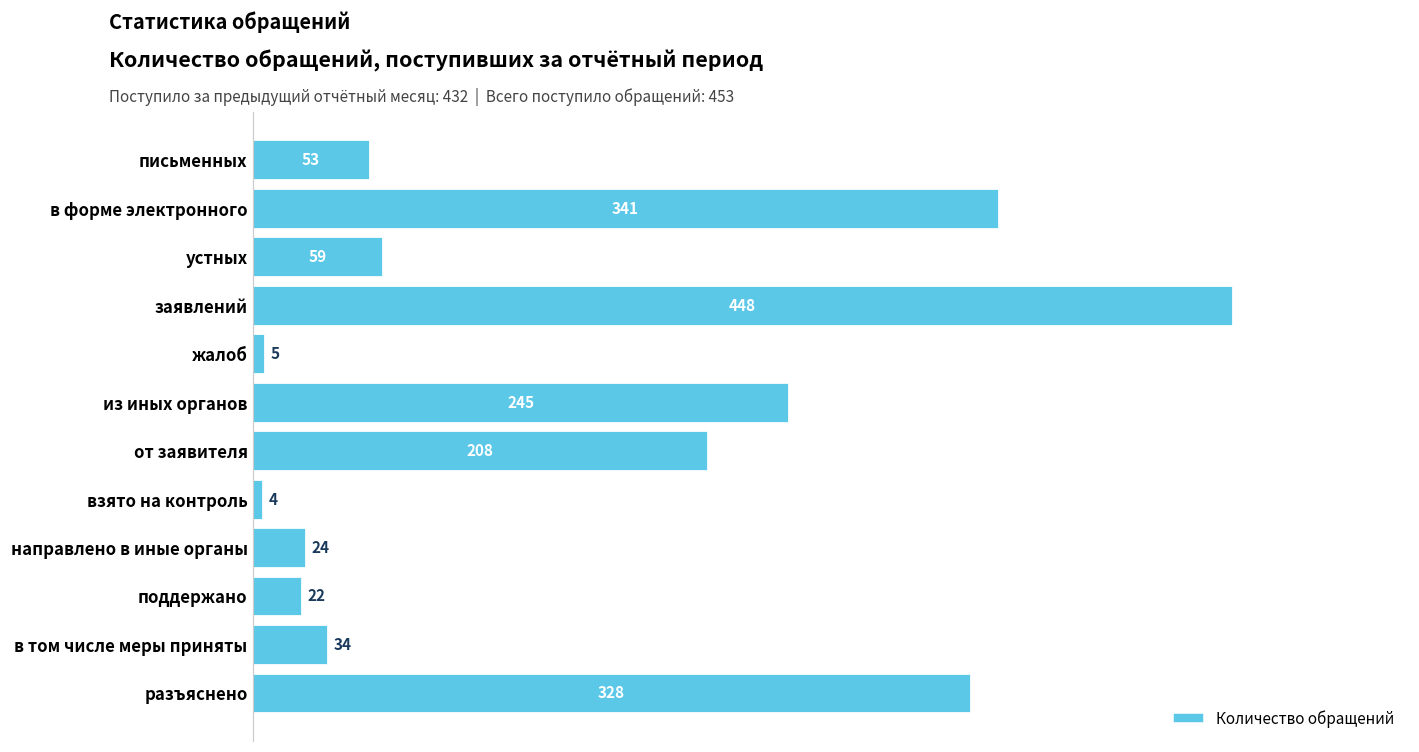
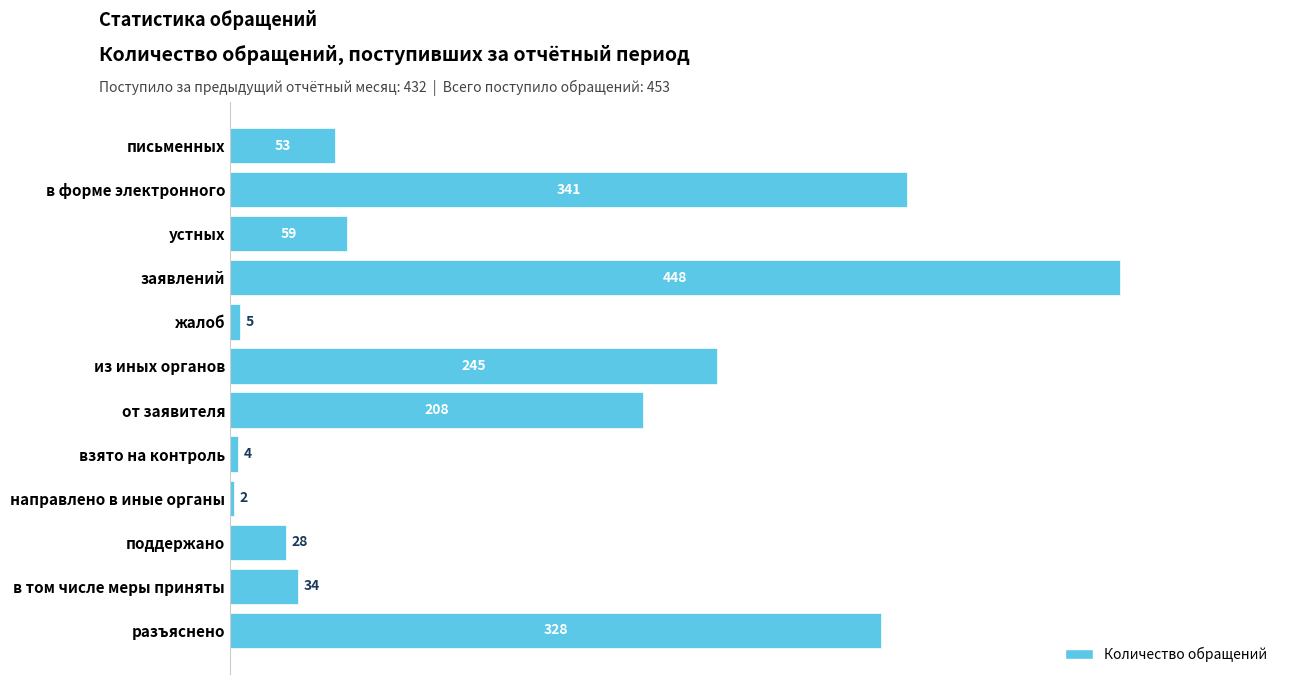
направлено в иные органы: 24 -> 2
поддержано: 22 -> 28
